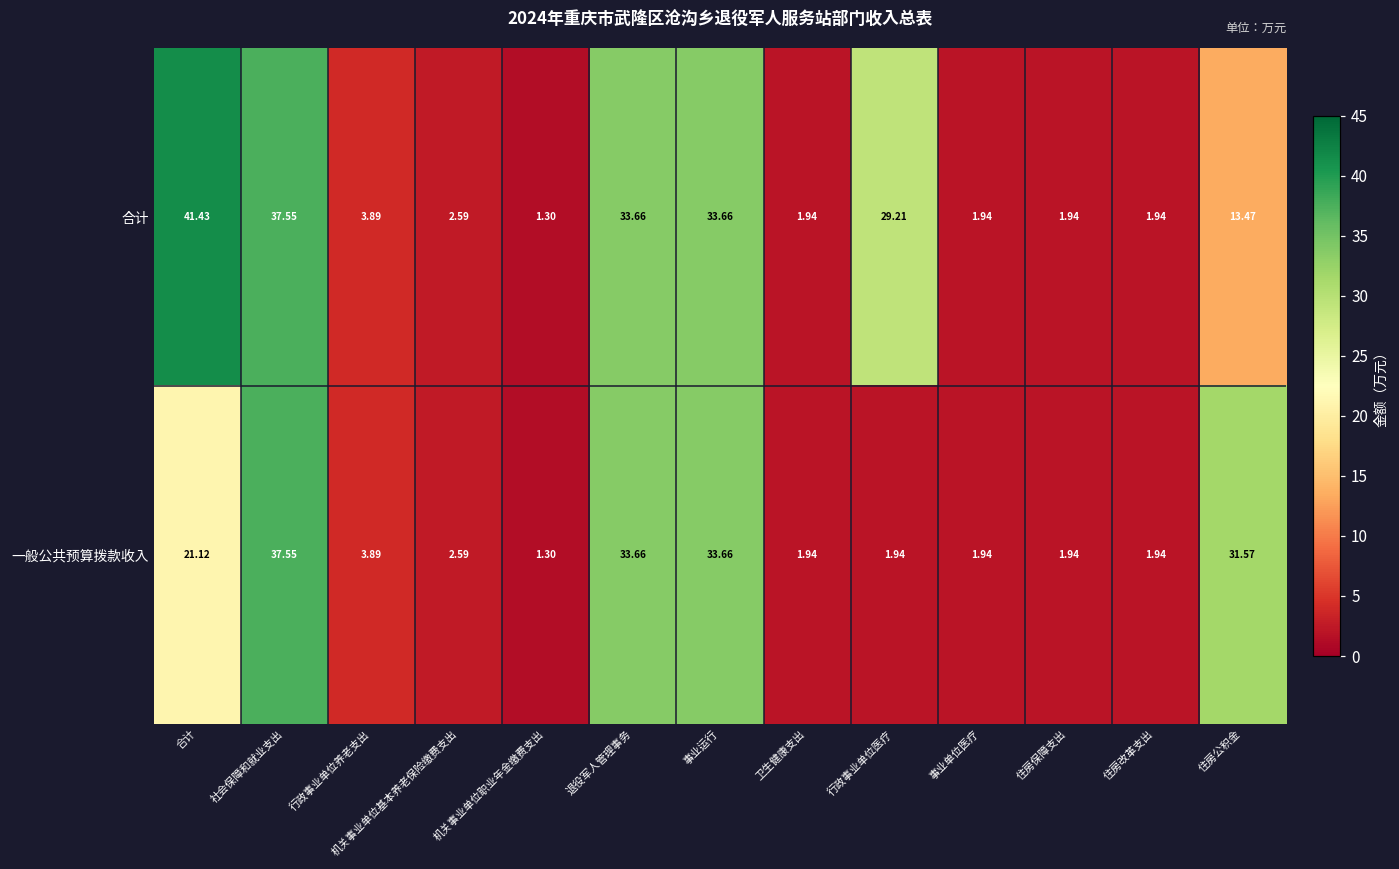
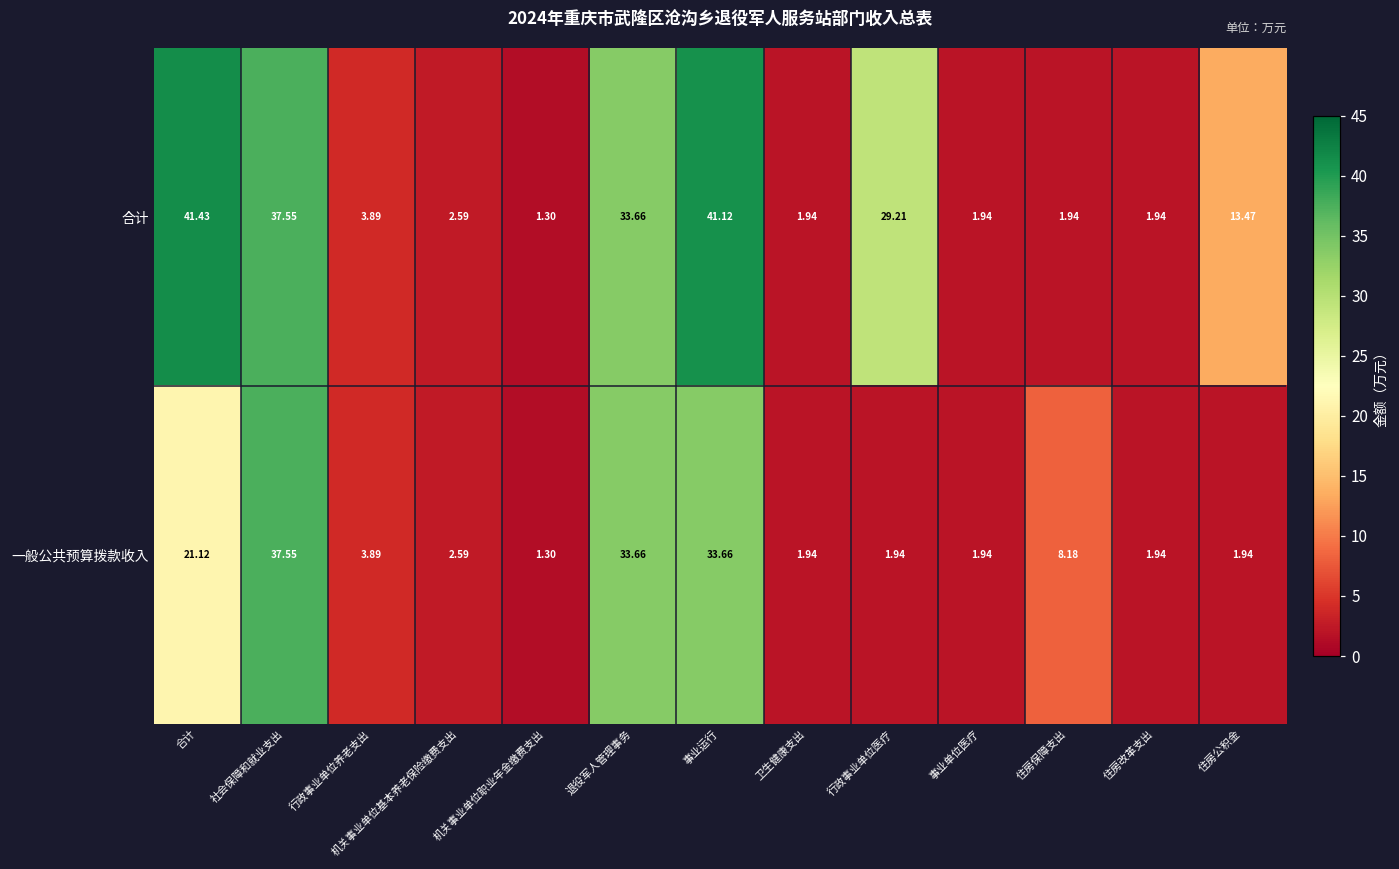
合计, 事业运行: 33.66 -> 41.12
一般公共预算拨款收入, 住房保障支出: 1.94 -> 8.18
一般公共预算拨款收入, 住房公积金: 31.57 -> 1.94
